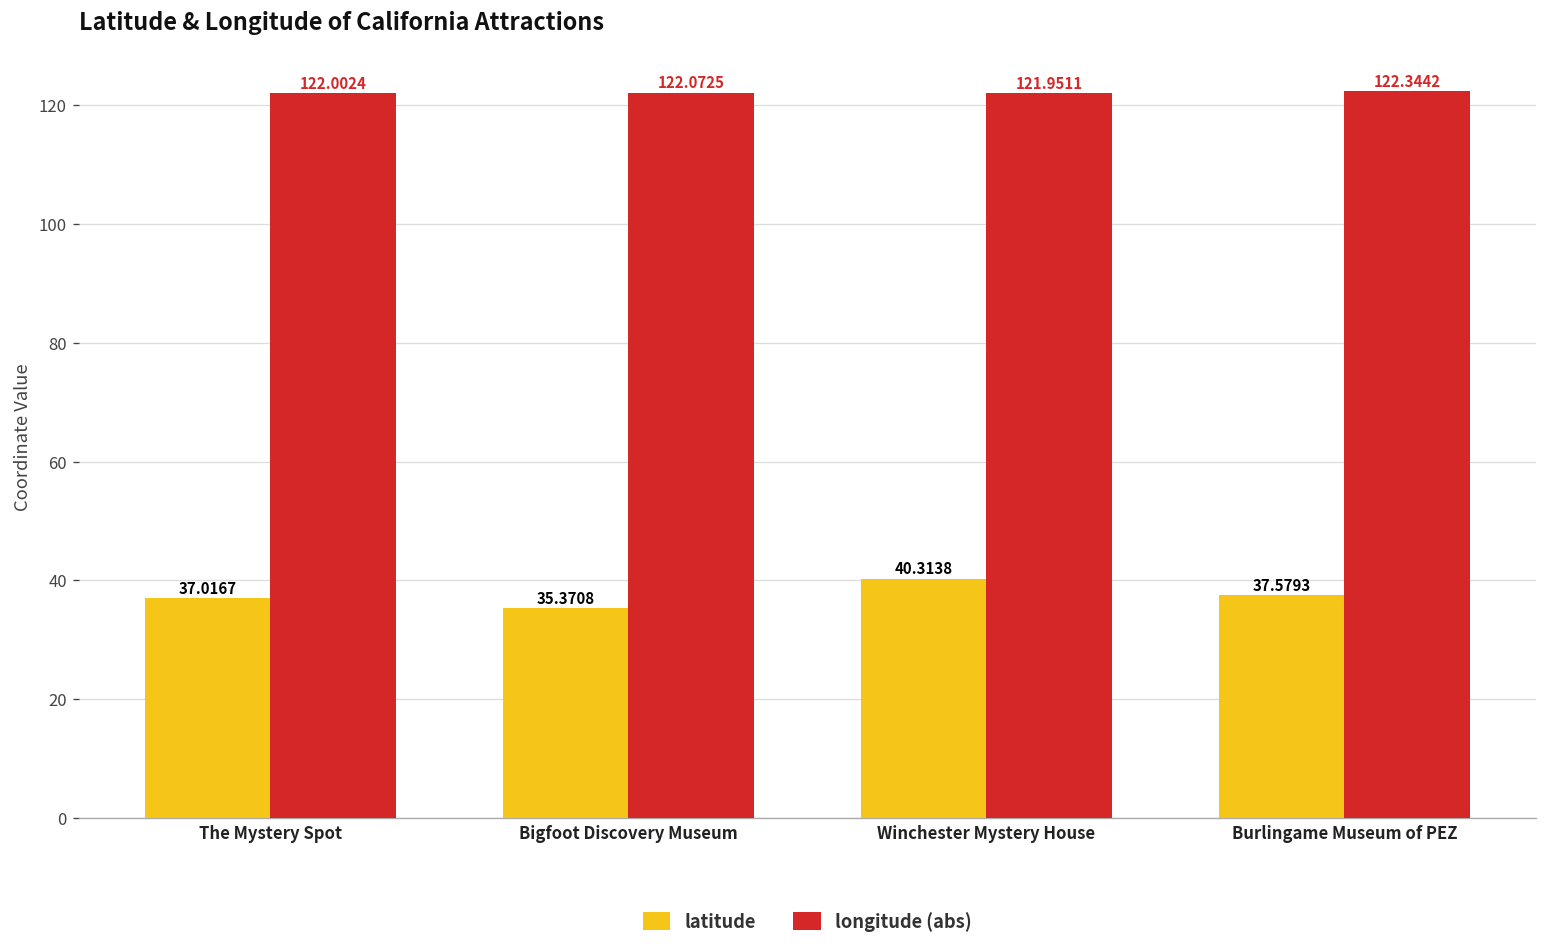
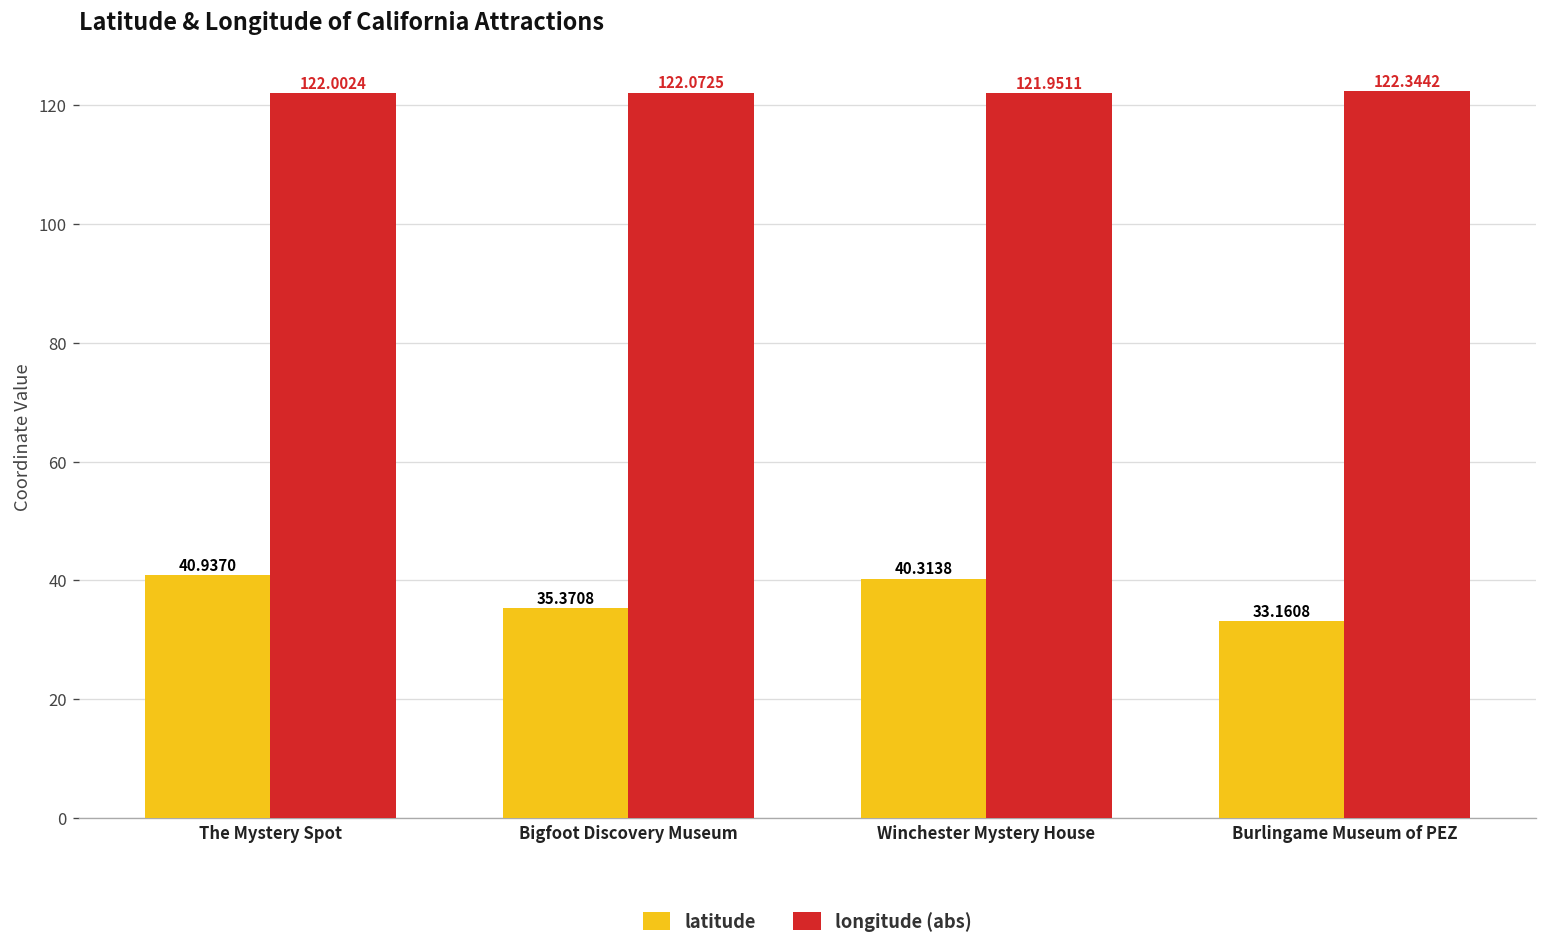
latitude, The Mystery Spot: 37.0167 -> 40.9370
latitude, Burlingame Museum of PEZ: 37.5793 -> 33.1608
